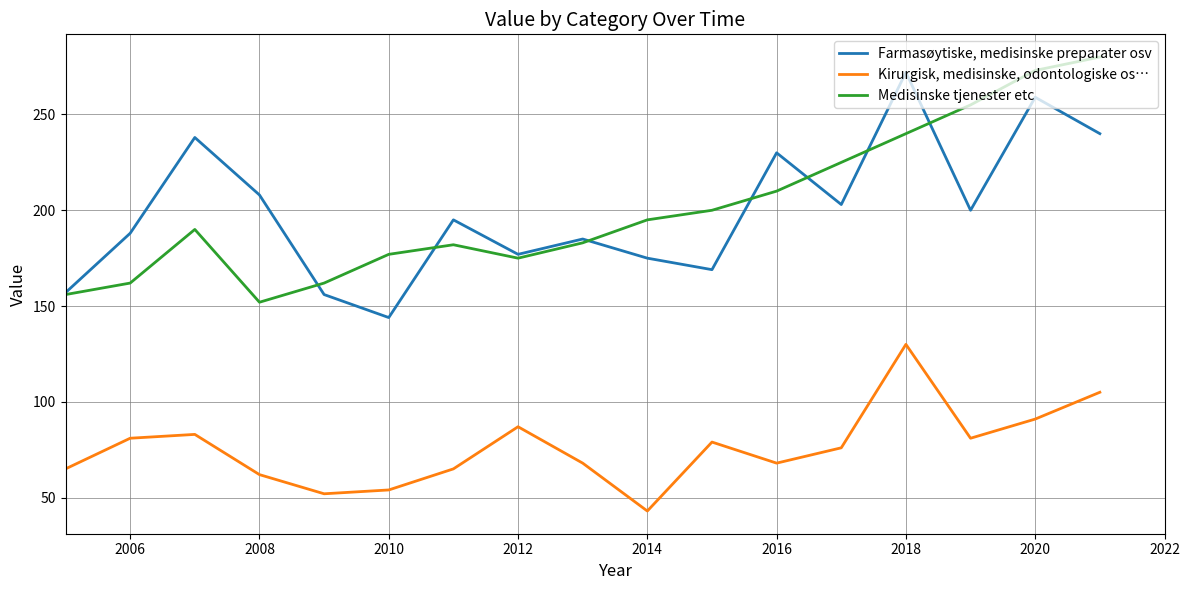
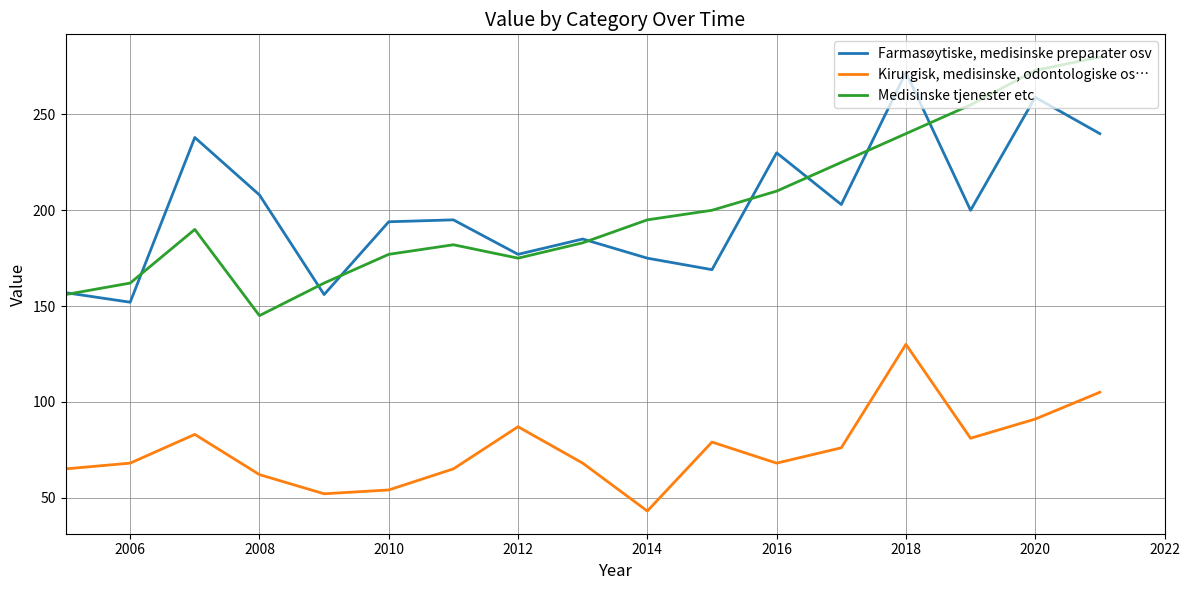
Farmasøytiske, medisinske preparater osv, 2006: 188 -> 152
Kirurgisk, medisinske, odontologiske os…, 2006: 81 -> 68
Medisinske tjenester etc, 2008: 152 -> 145
Farmasøytiske, medisinske preparater osv, 2010: 144 -> 194
